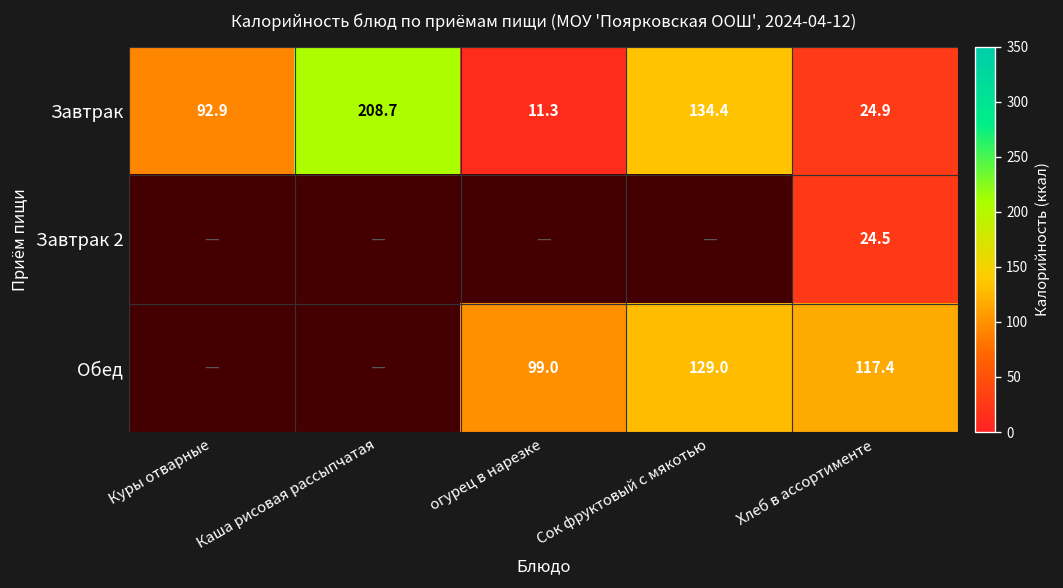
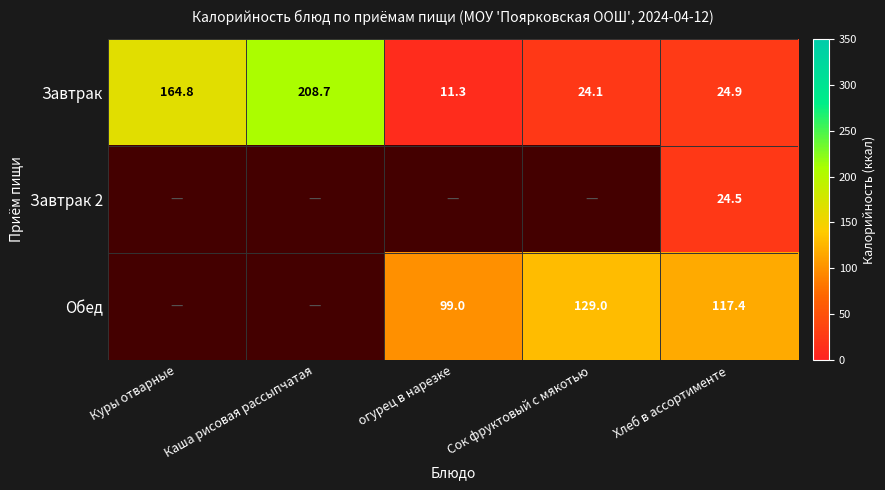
Завтрак, Куры отварные: 92.9 -> 164.8
Завтрак, Сок фруктовый с мякотью: 134.4 -> 24.1
